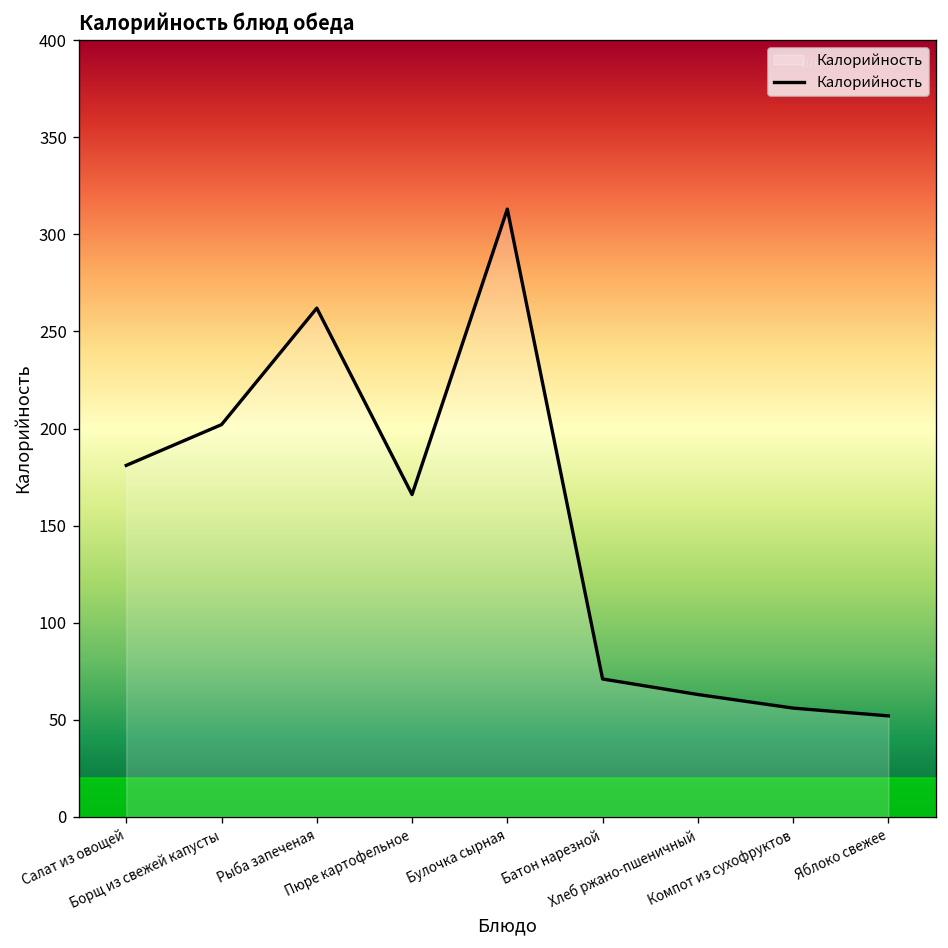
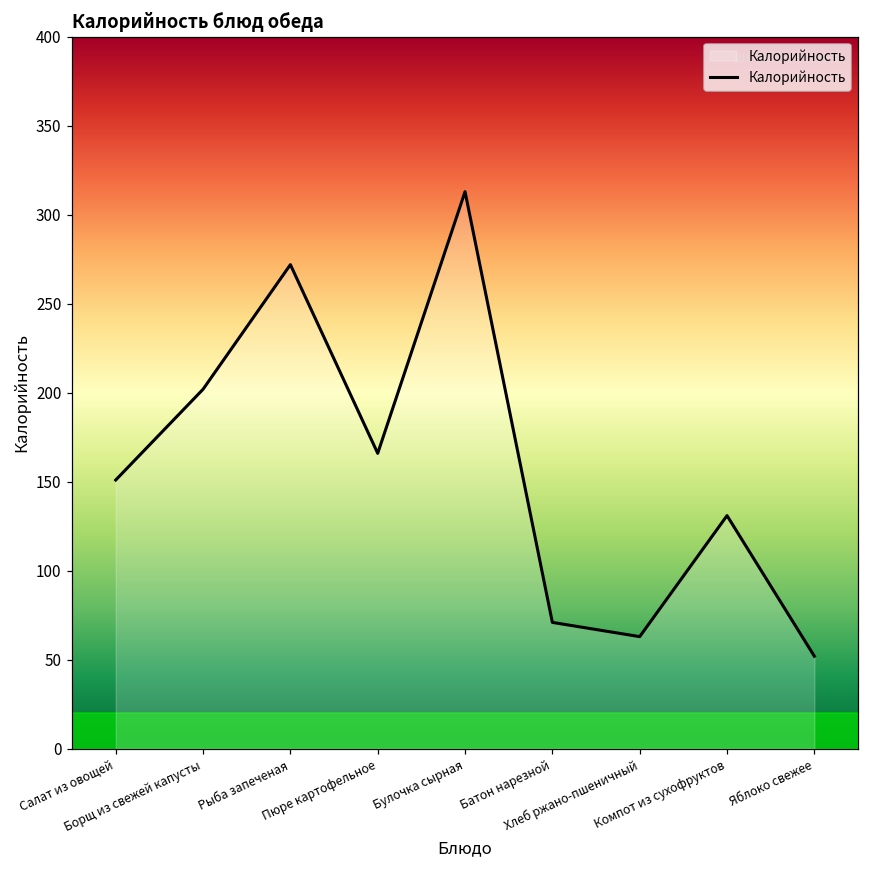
Салат из овощей: 181 -> 151
Рыба запеченая: 262 -> 272
Компот из сухофруктов: 56 -> 131
